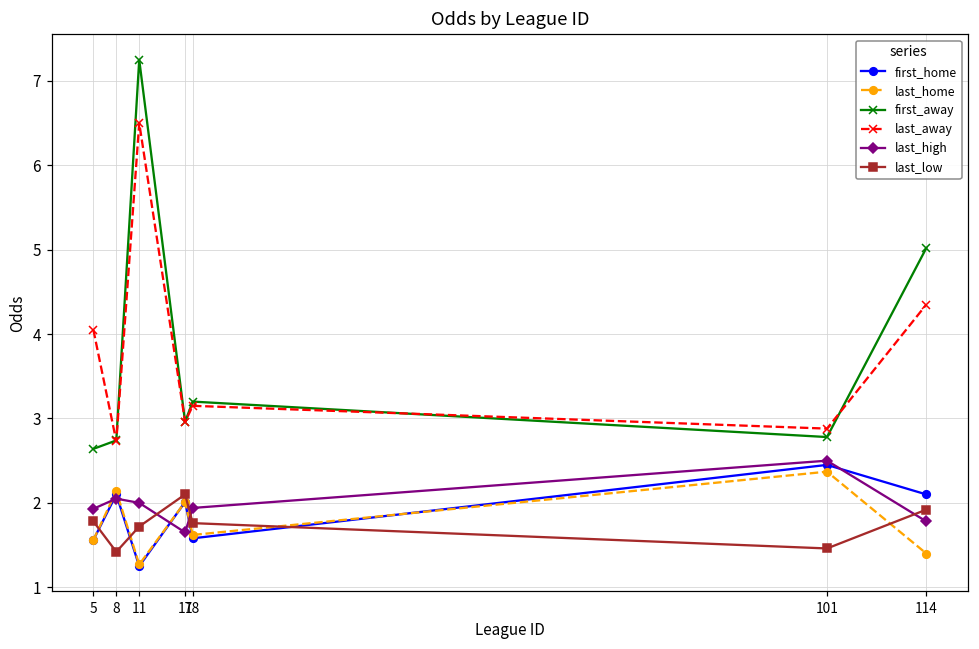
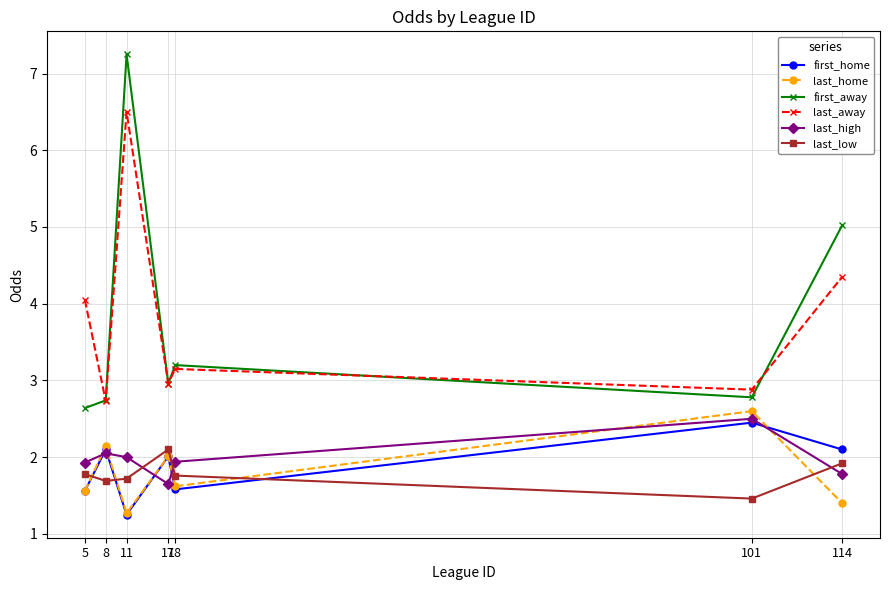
last_low, 8: 1.4 -> 1.7
last_home, 101: 2.4 -> 2.6
